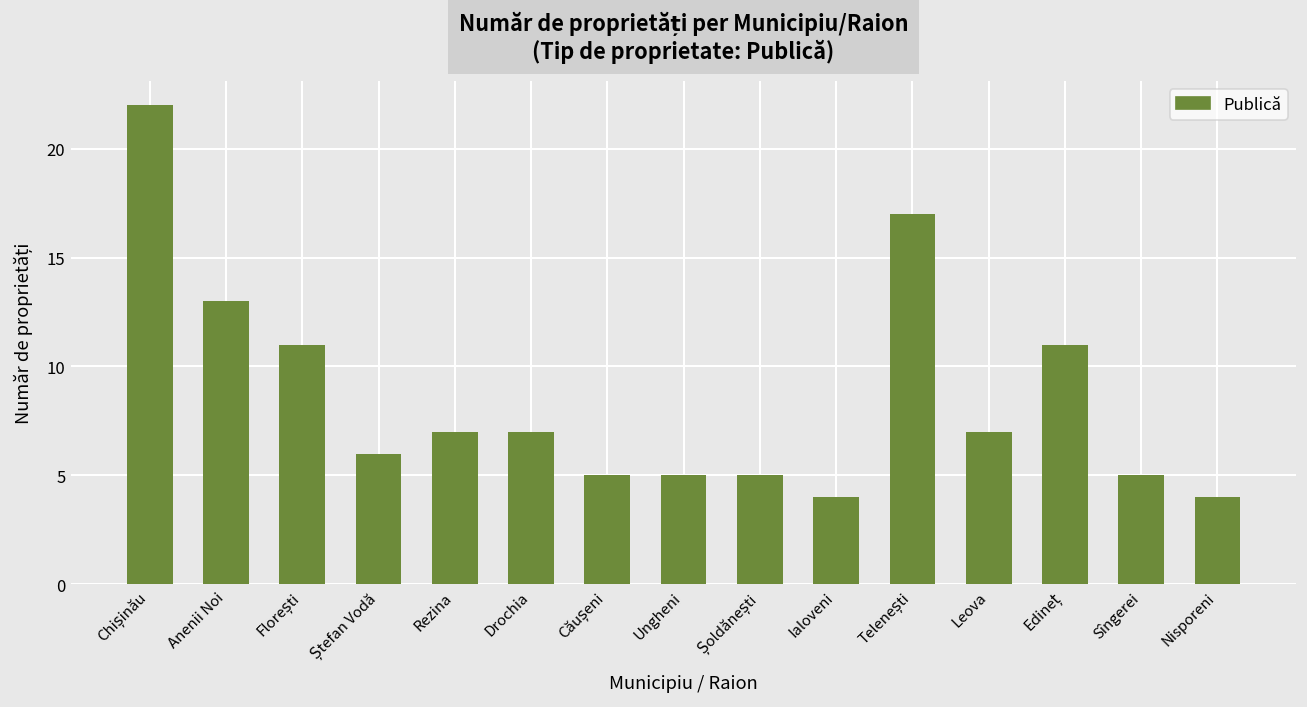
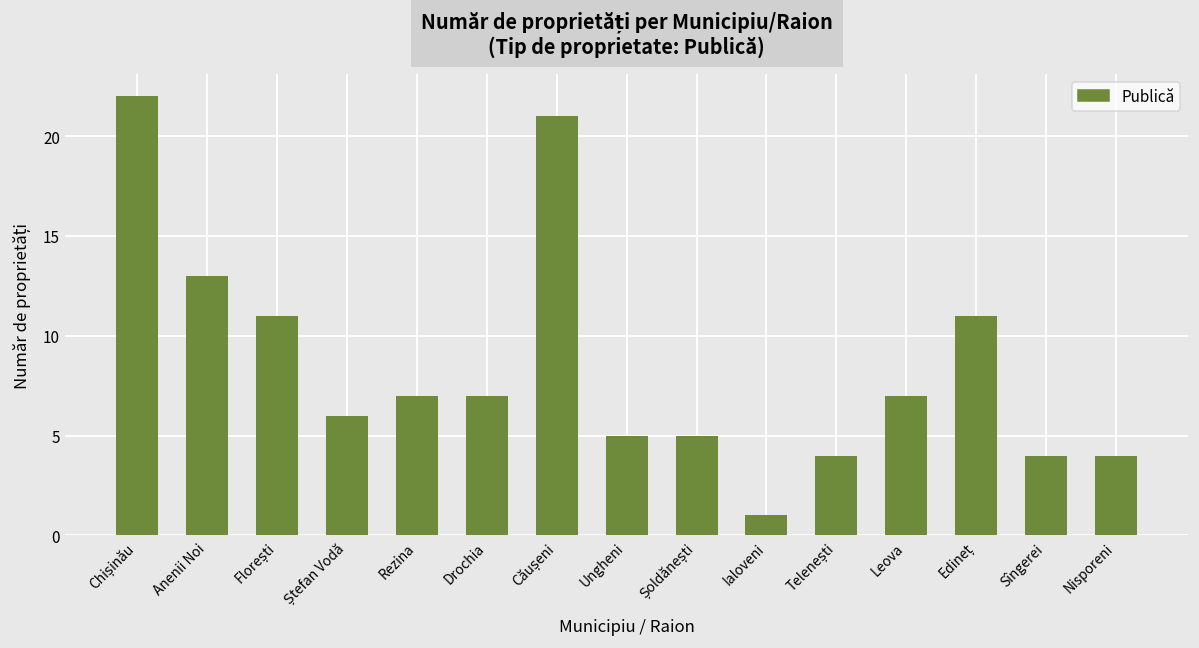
Căușeni: 5 -> 21
Ialoveni: 4 -> 1
Telenești: 17 -> 4
Sîngerei: 5 -> 4
